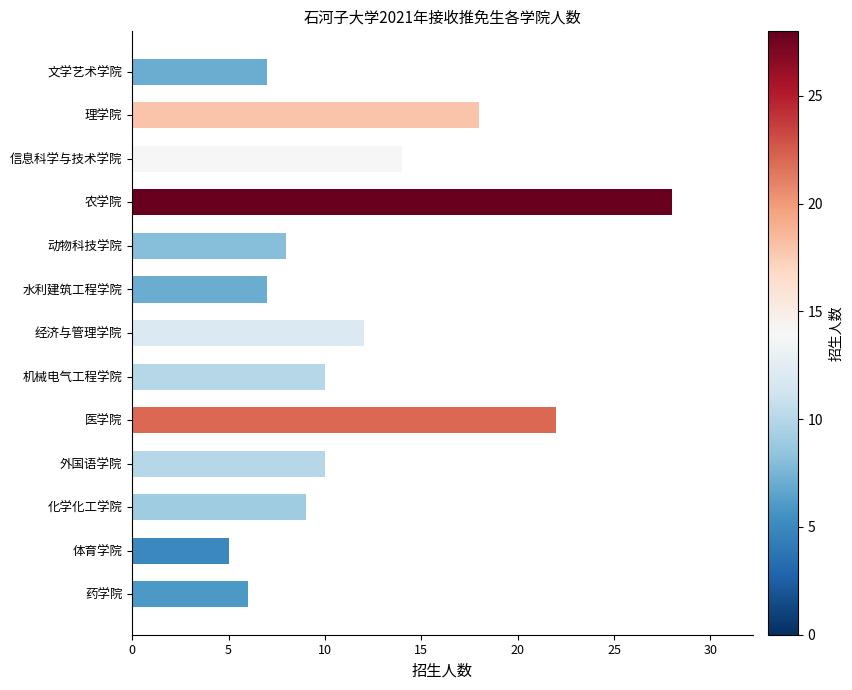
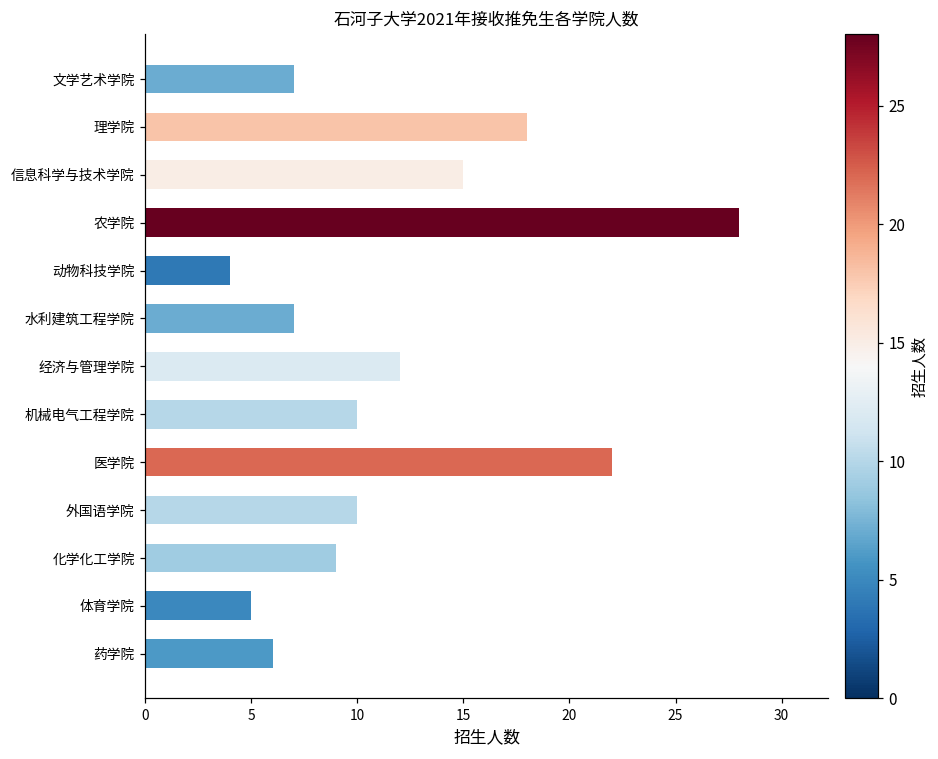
信息科学与技术学院: 14 -> 15
动物科技学院: 8 -> 4
